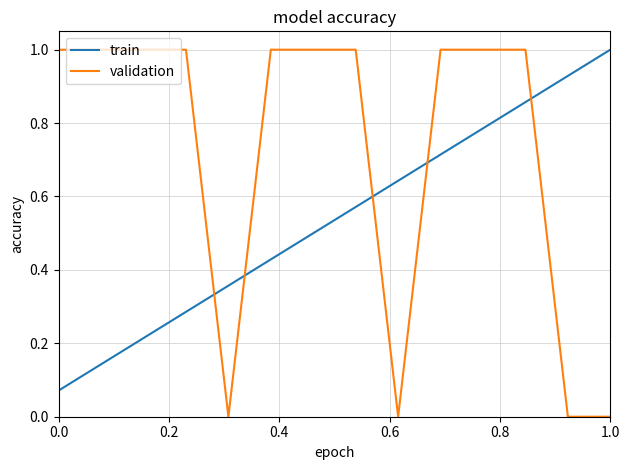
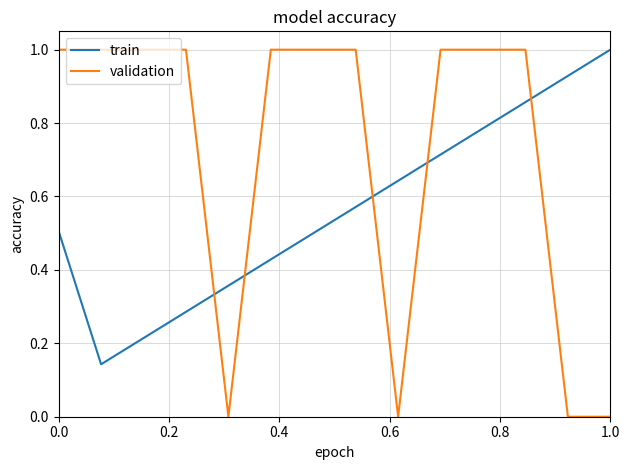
train, 0.0: 0.07 -> 0.51
